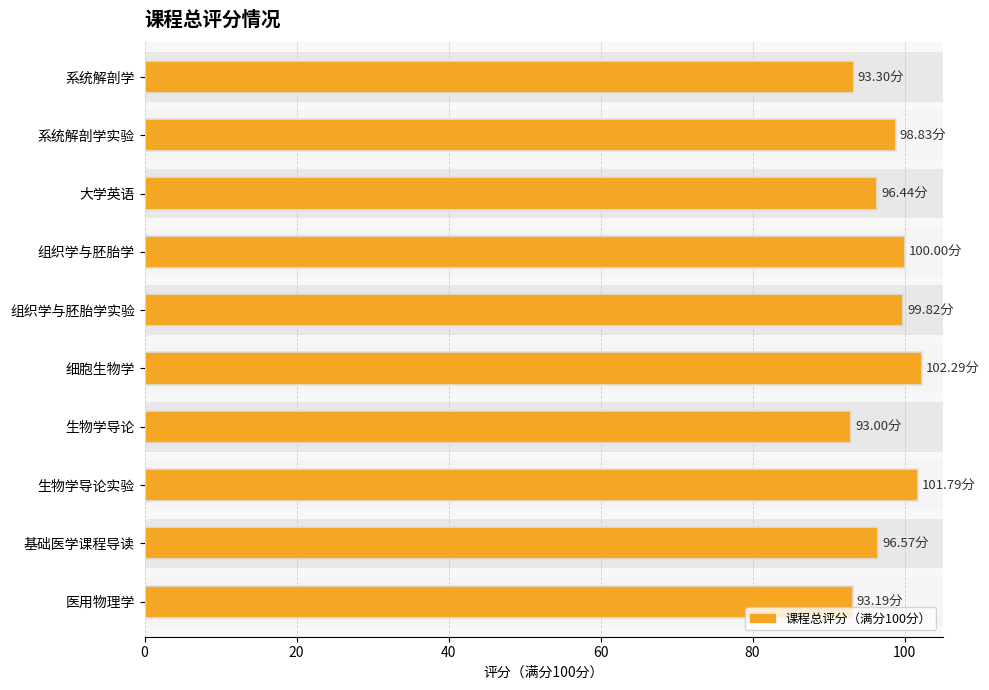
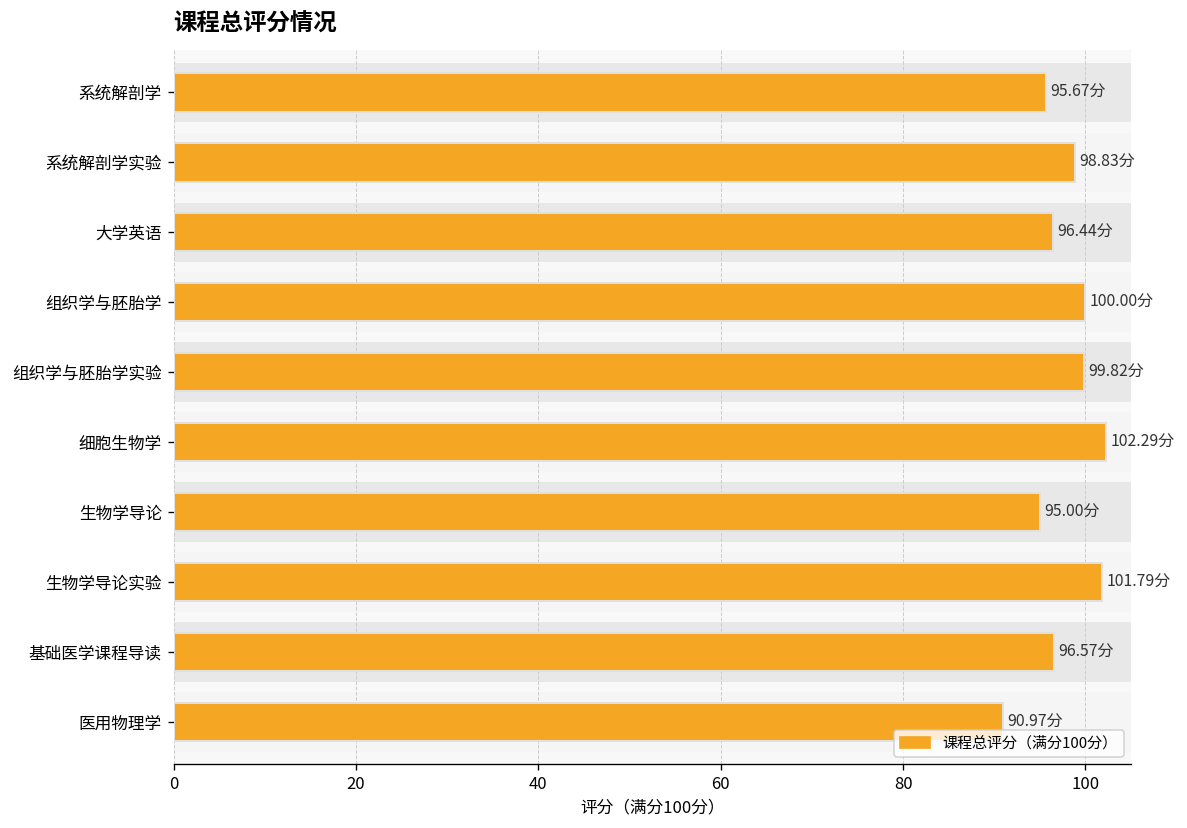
课程总评分（满分100分）, 系统解剖学: 93.30分 -> 95.67分
课程总评分（满分100分）, 生物学导论: 93.00分 -> 95.00分
课程总评分（满分100分）, 医用物理学: 93.19分 -> 90.97分
